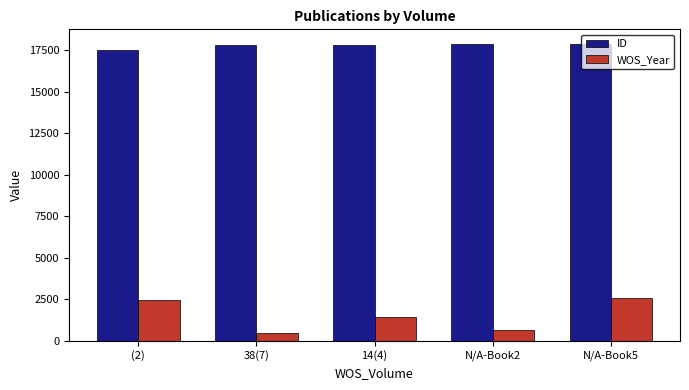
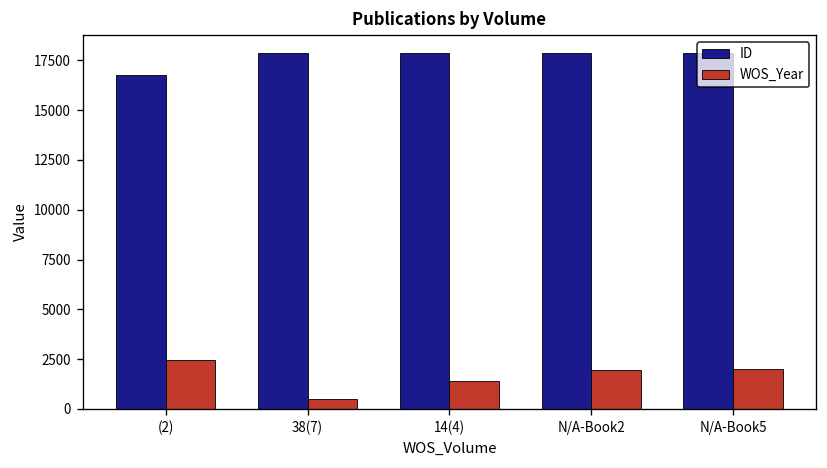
ID, (2): 17500 -> 16700
WOS_Year, N/A-Book2: 700 -> 2000
WOS_Year, N/A-Book5: 2600 -> 2000
